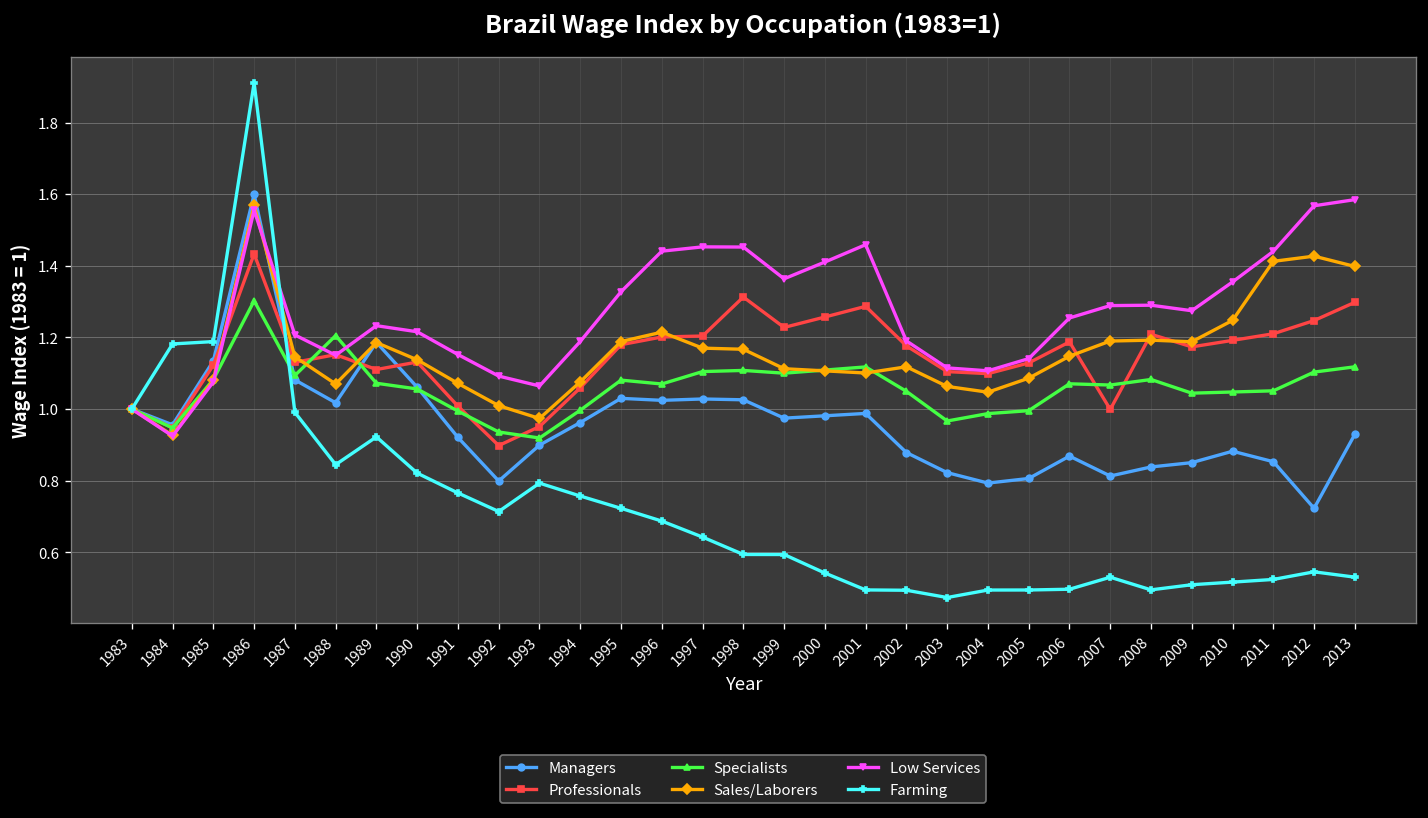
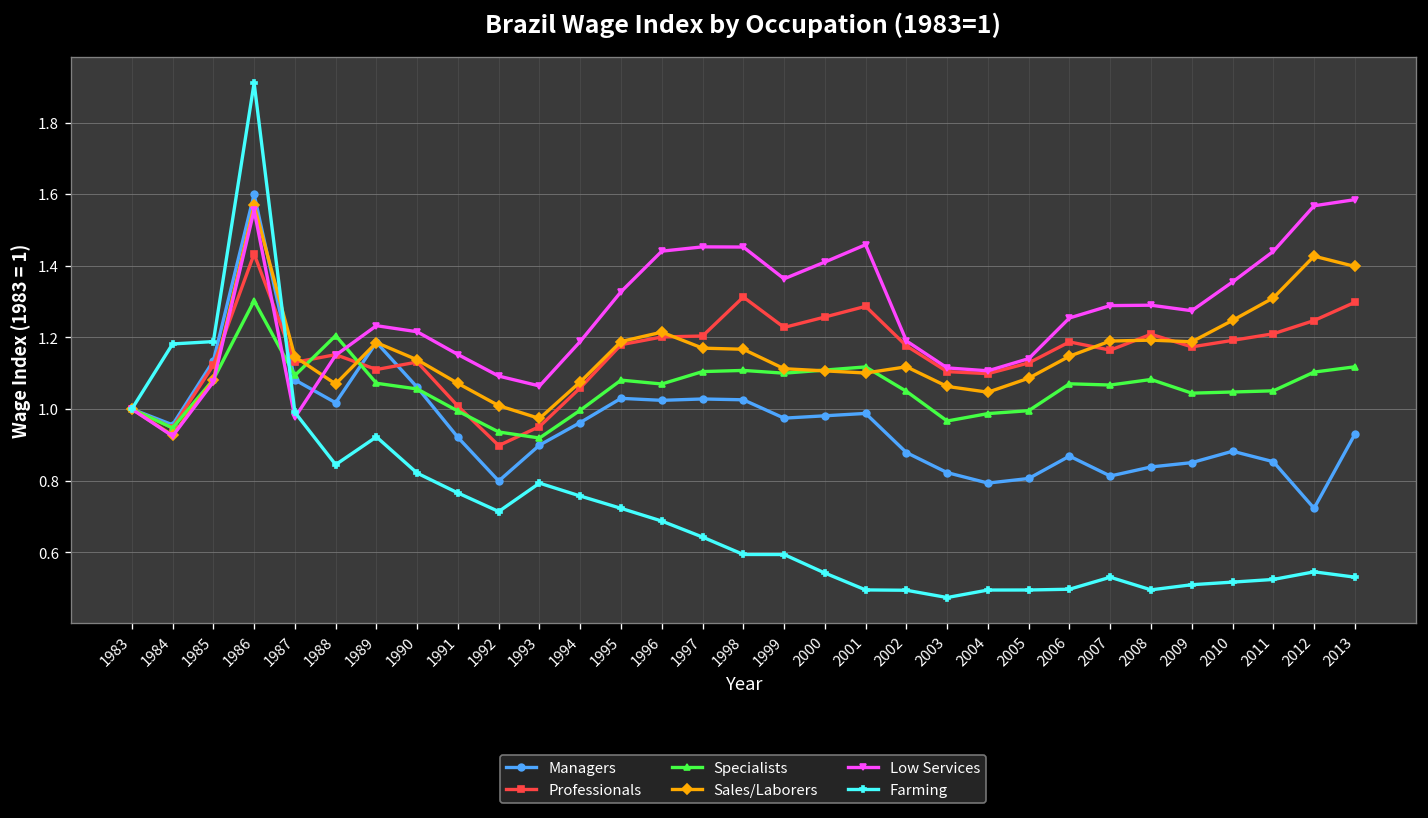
Low Services, 1987: 1.21 -> 0.98
Professionals, 2007: 1.00 -> 1.16
Sales/Laborers, 2011: 1.41 -> 1.31
